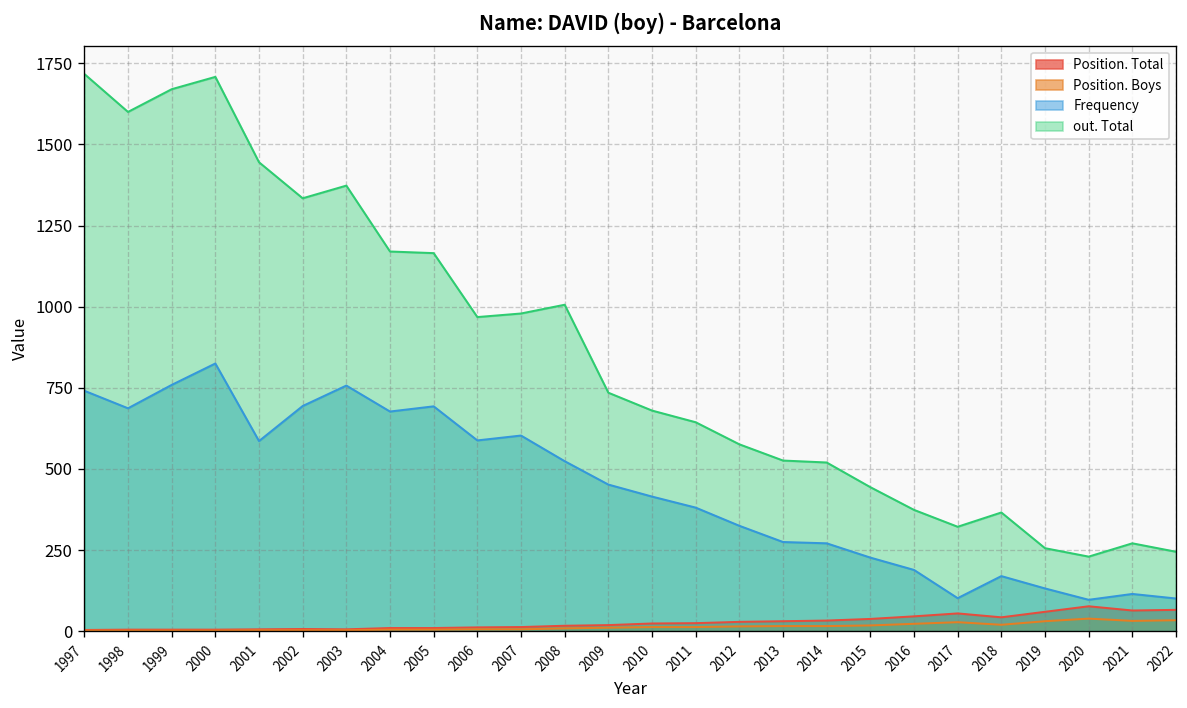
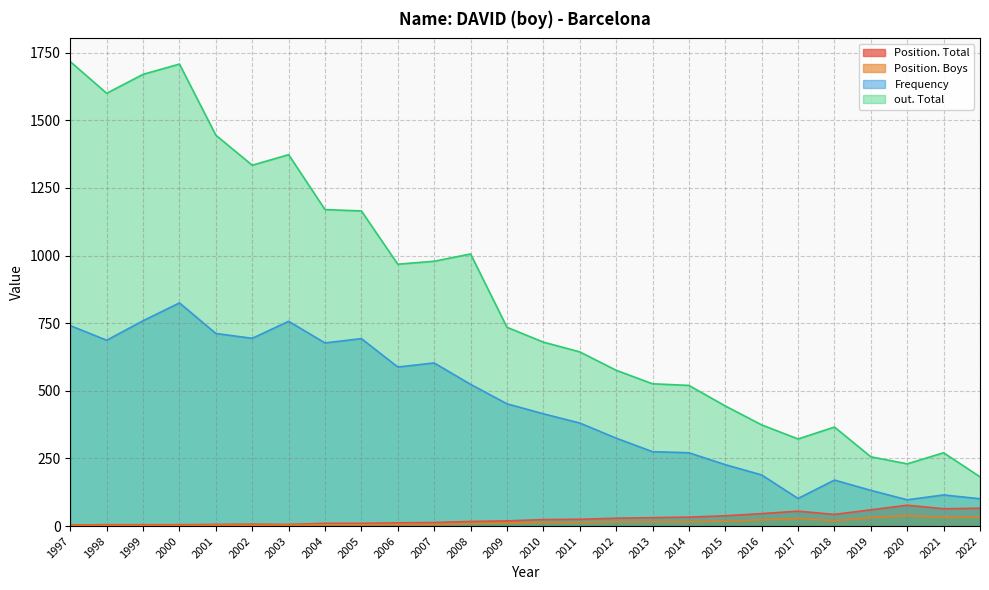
Frequency, 2001: 590 -> 710
out. Total, 2022: 250 -> 180
